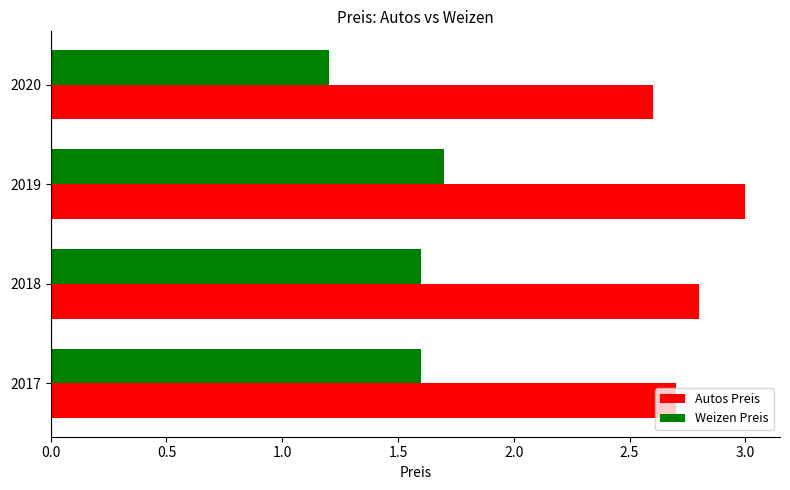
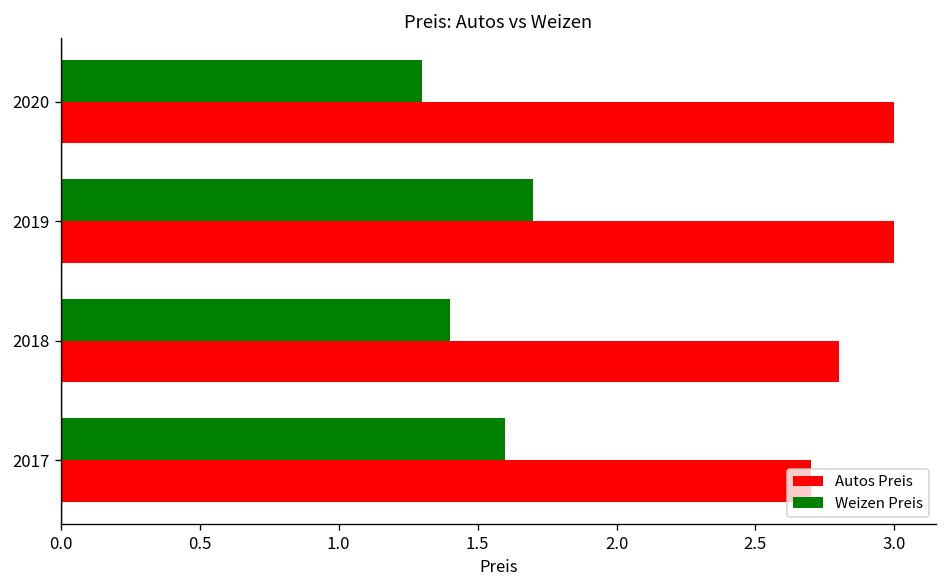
Weizen Preis, 2020: 1.2 -> 1.3
Autos Preis, 2020: 2.6 -> 3.0
Weizen Preis, 2018: 1.6 -> 1.4
